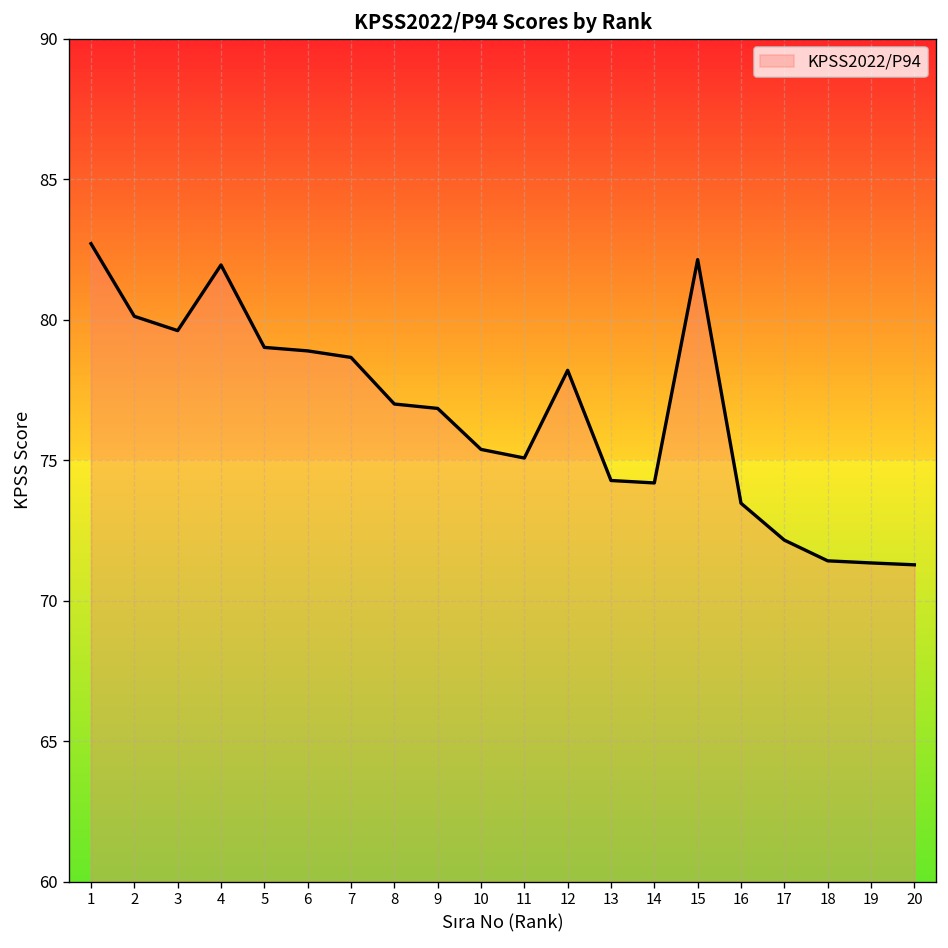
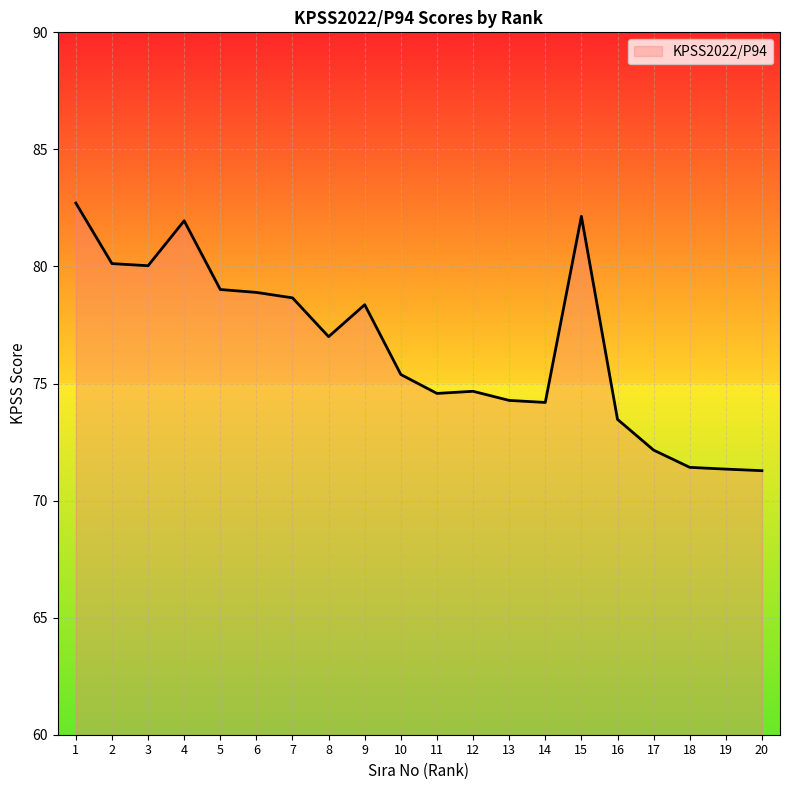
3: 79.6 -> 80.0
9: 76.8 -> 78.4
11: 75.1 -> 74.6
12: 78.2 -> 74.7
